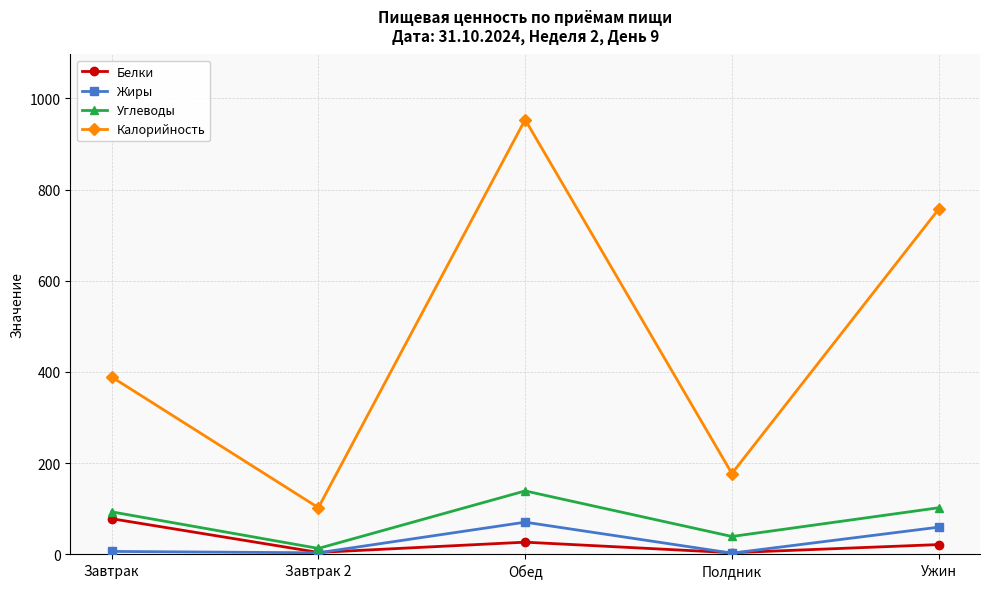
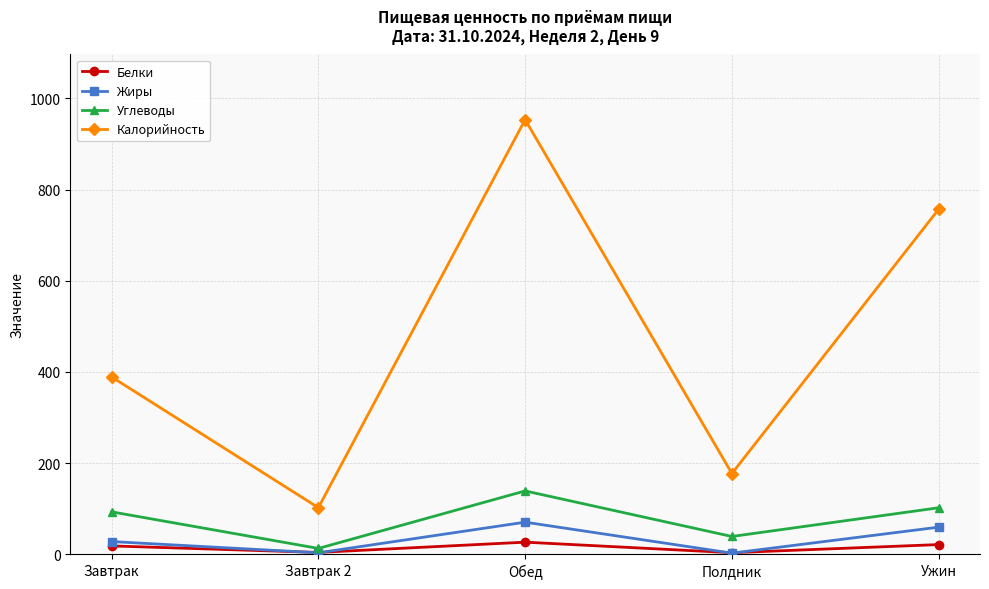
Белки, Завтрак: 80 -> 20
Жиры, Завтрак: 10 -> 30
